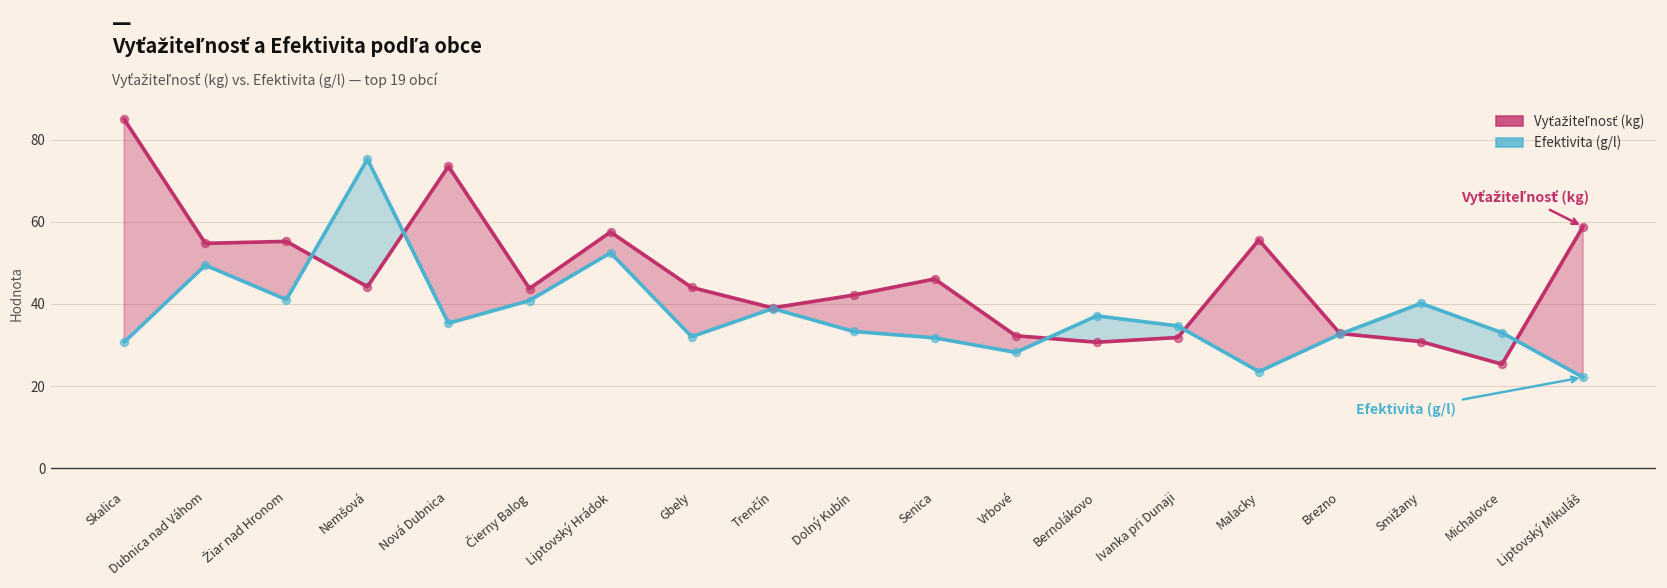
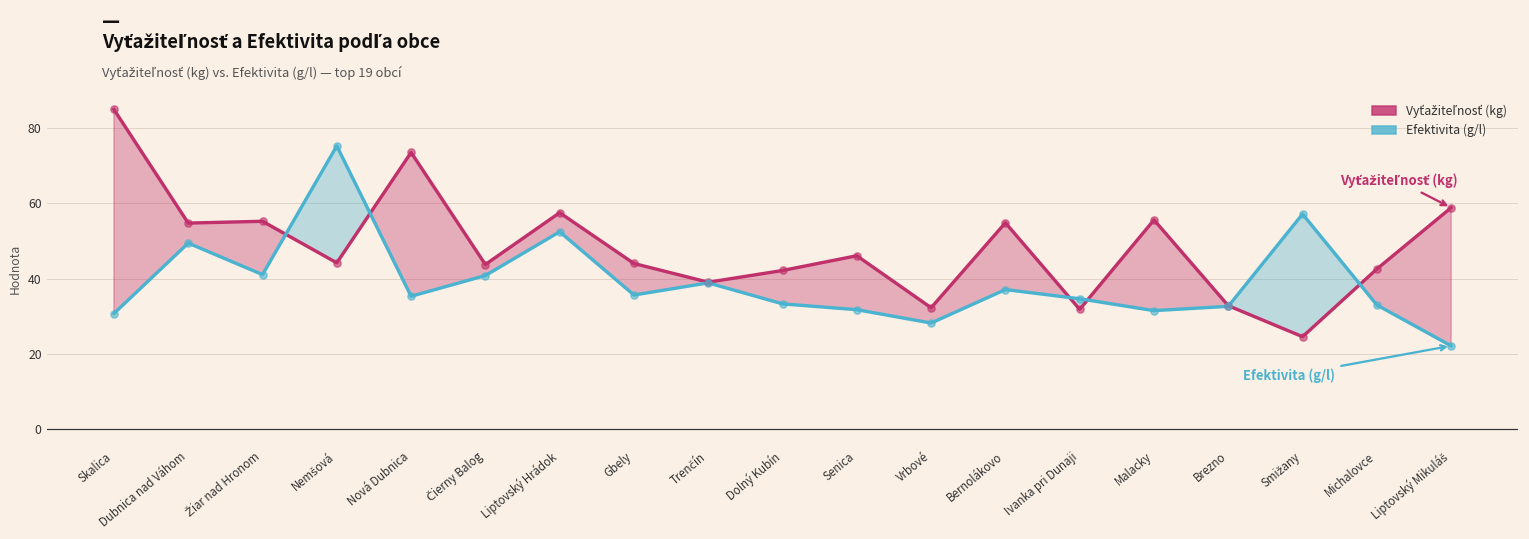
Efektivita (g/l), Gbely: 32 -> 36
Vyťažiteľnosť (kg), Bernolákovo: 31 -> 55
Efektivita (g/l), Malacky: 24 -> 32
Vyťažiteľnosť (kg), Smižany: 31 -> 25
Efektivita (g/l), Smižany: 40 -> 57
Vyťažiteľnosť (kg), Michalovce: 25 -> 43
